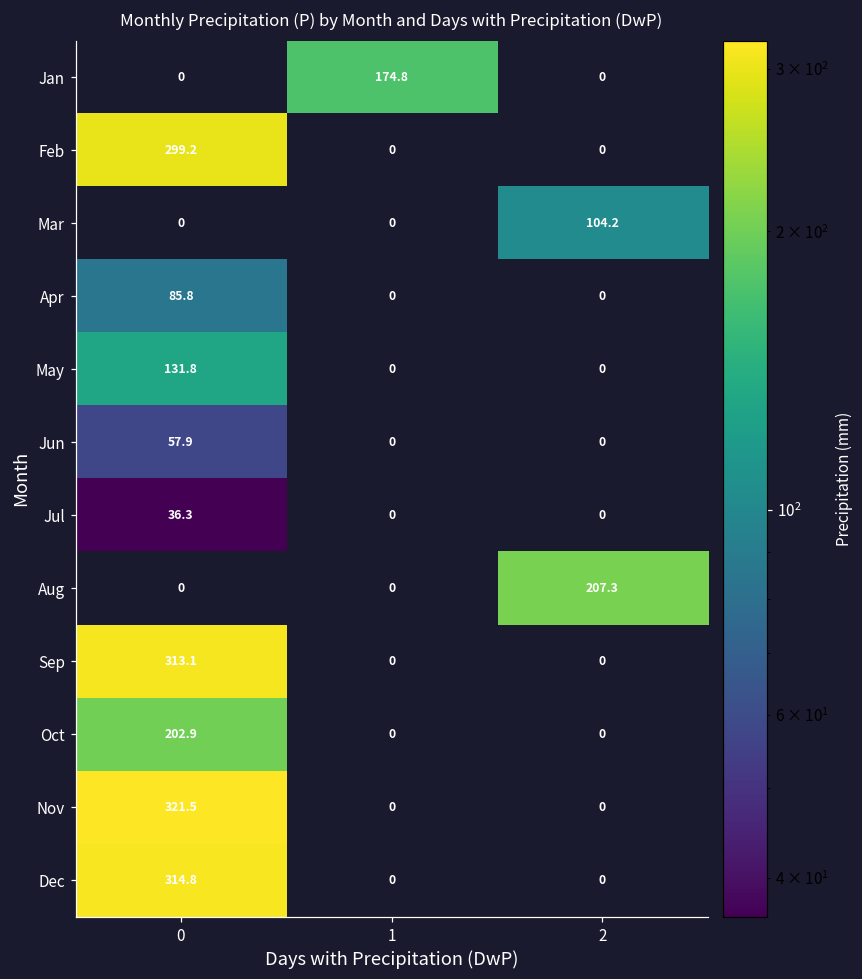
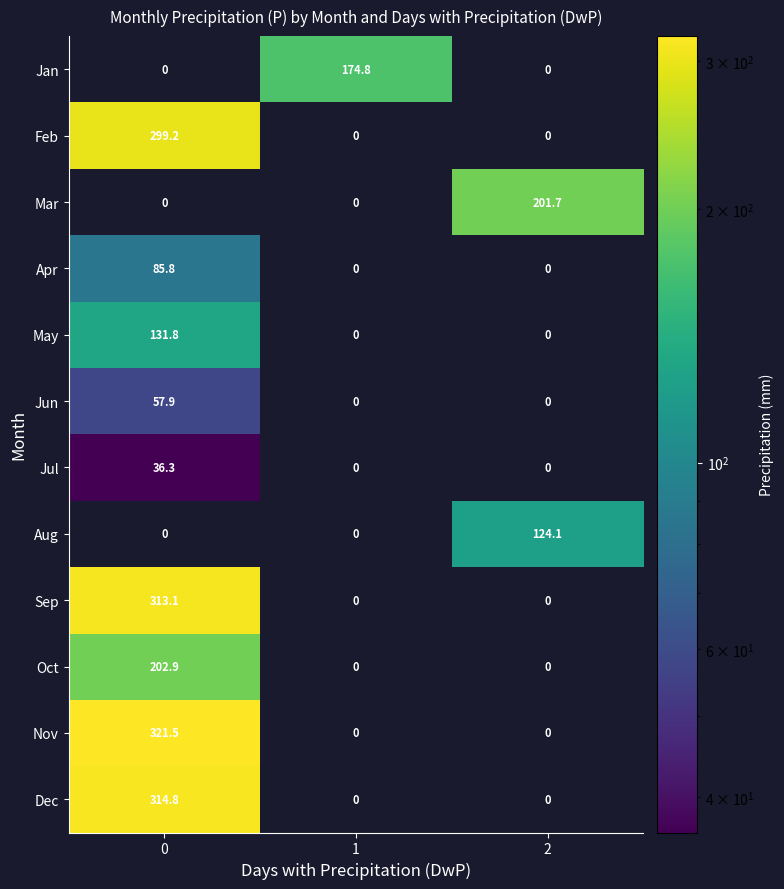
Mar, 2: 104.2 -> 201.7
Aug, 2: 207.3 -> 124.1
